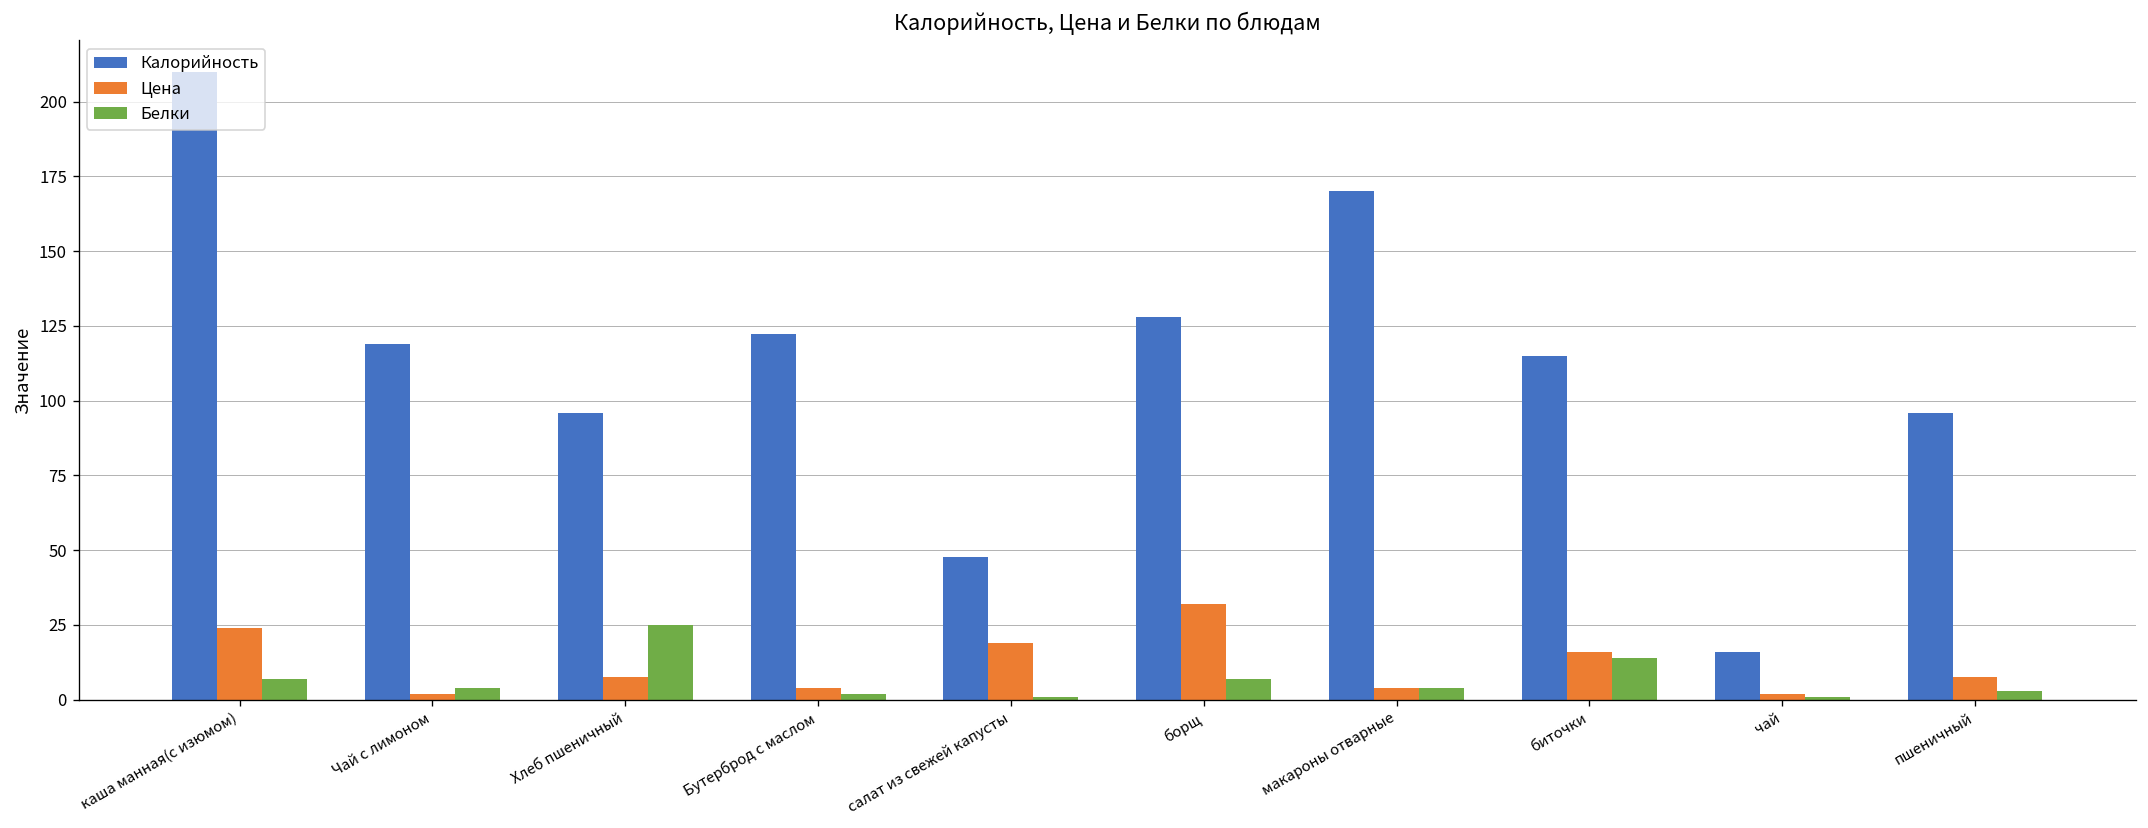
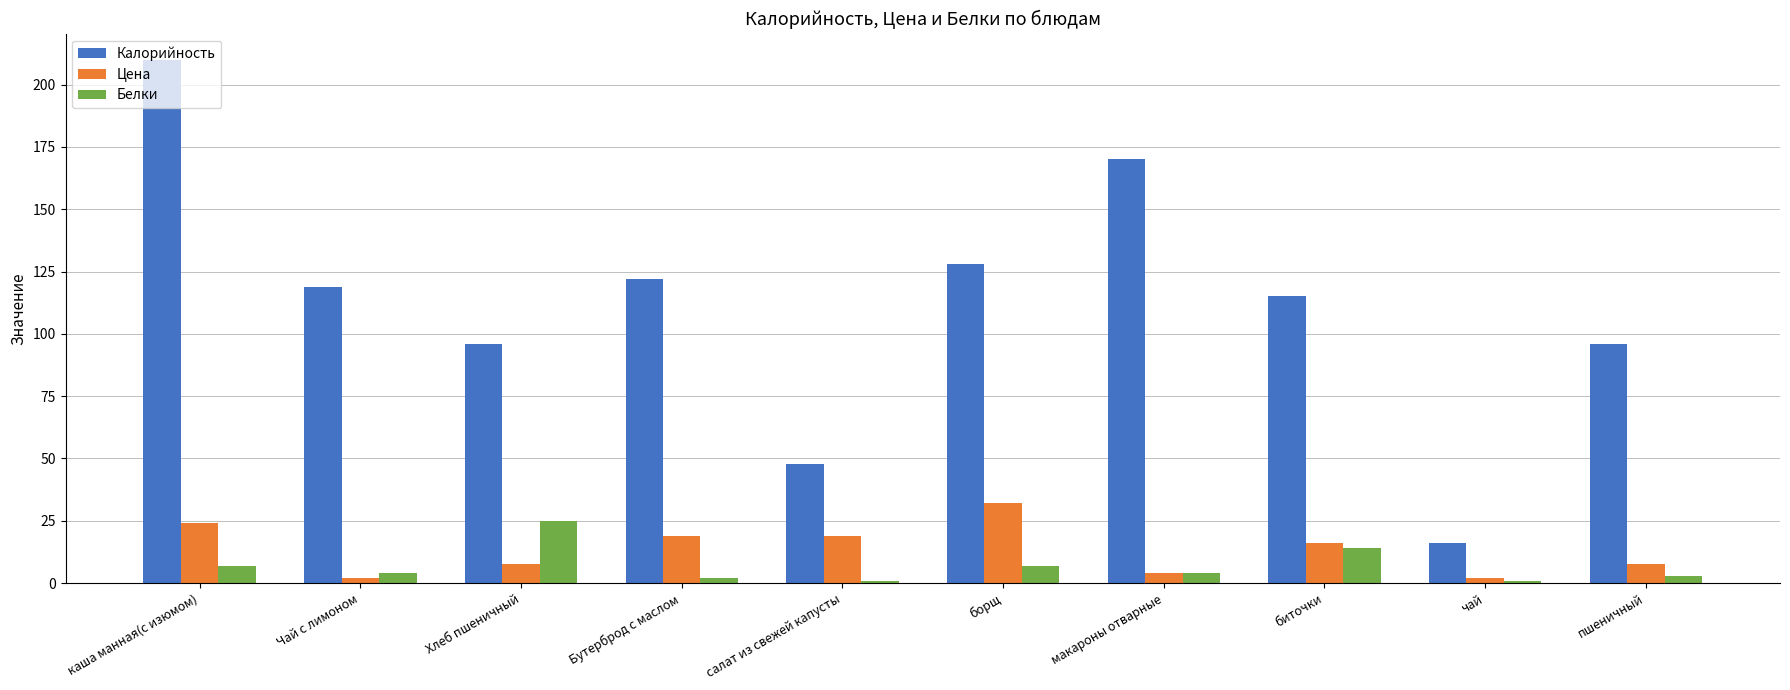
Цена, Бутерброд с маслом: 4 -> 19
